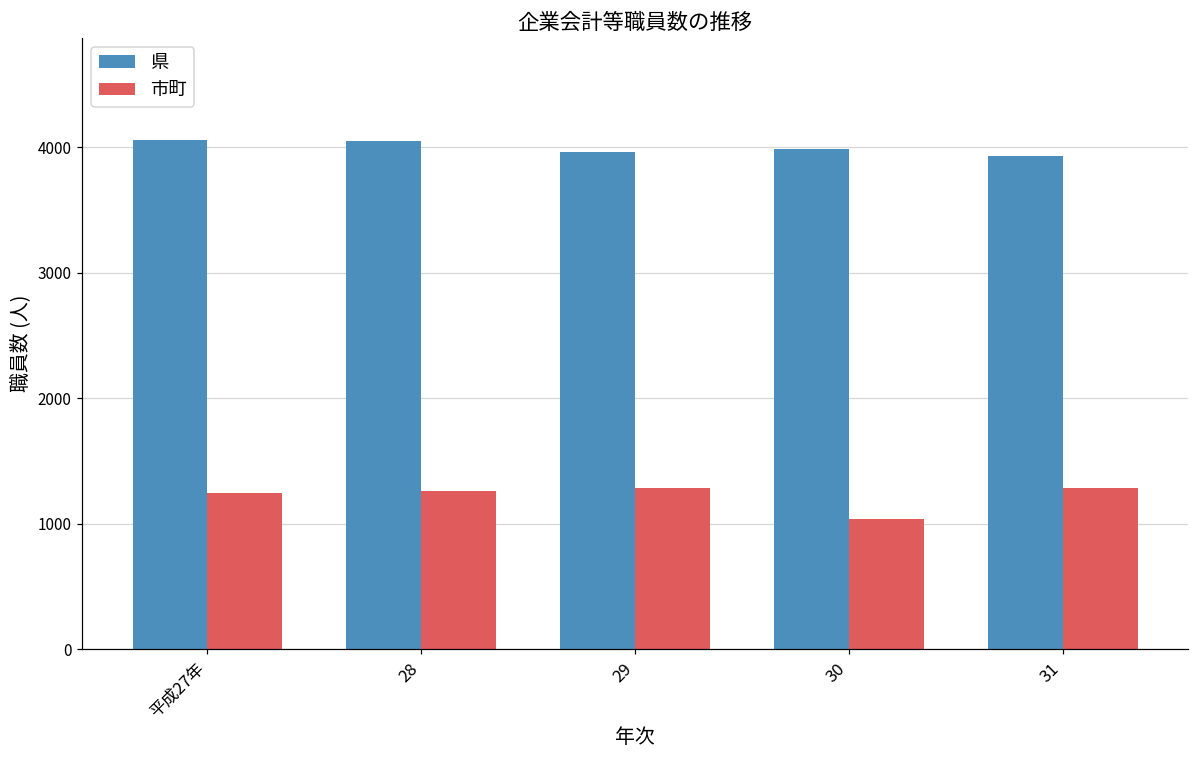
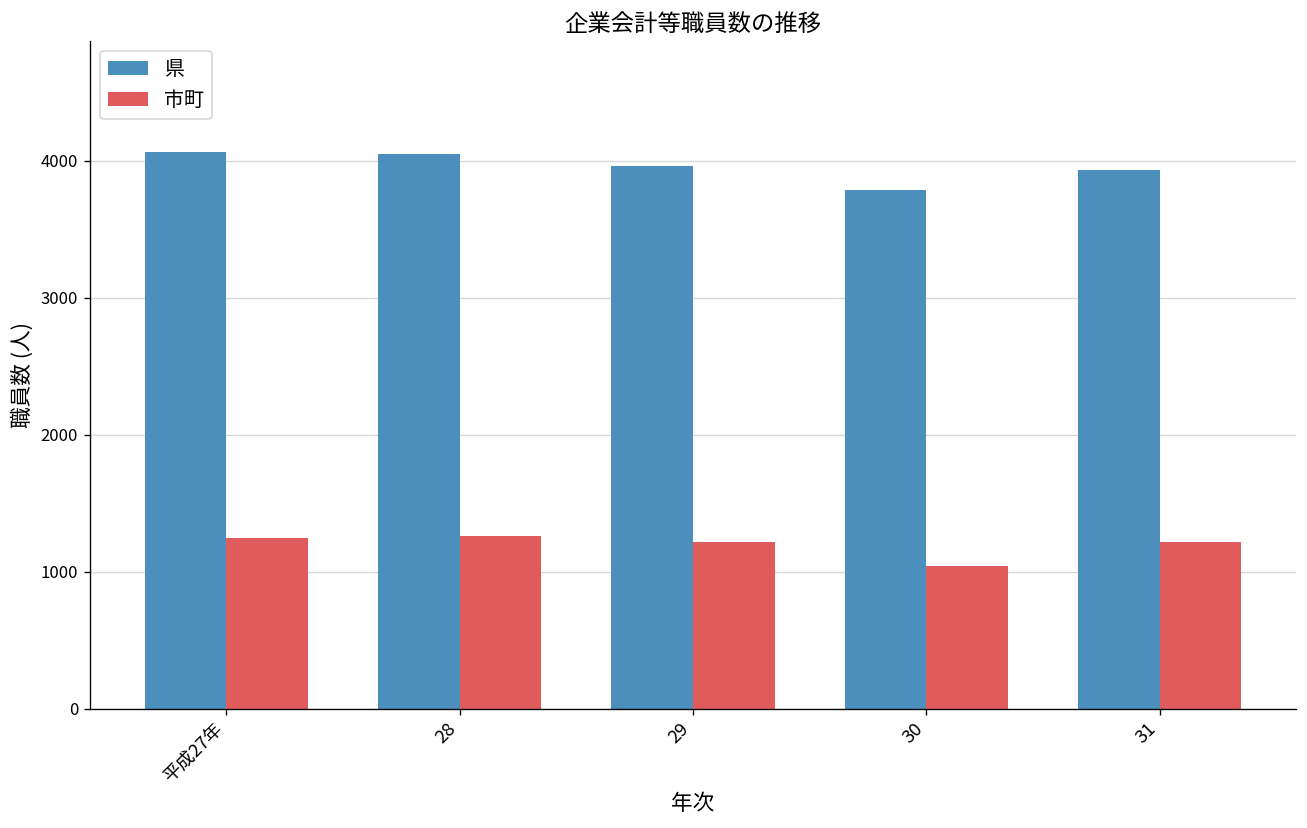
市町, 29: 1290 -> 1220
県, 30: 3990 -> 3790
市町, 31: 1290 -> 1210
